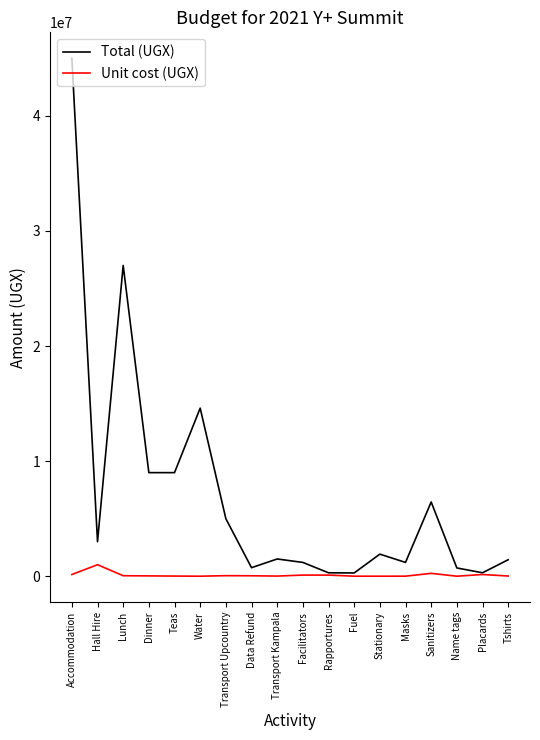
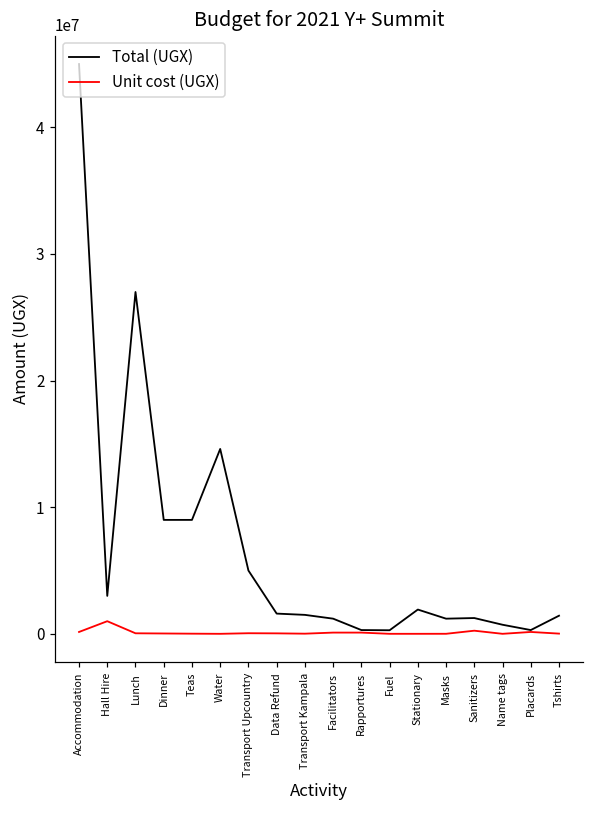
Total (UGX), Data Refund: 700000 -> 1600000
Total (UGX), Sanitizers: 6500000 -> 1300000
